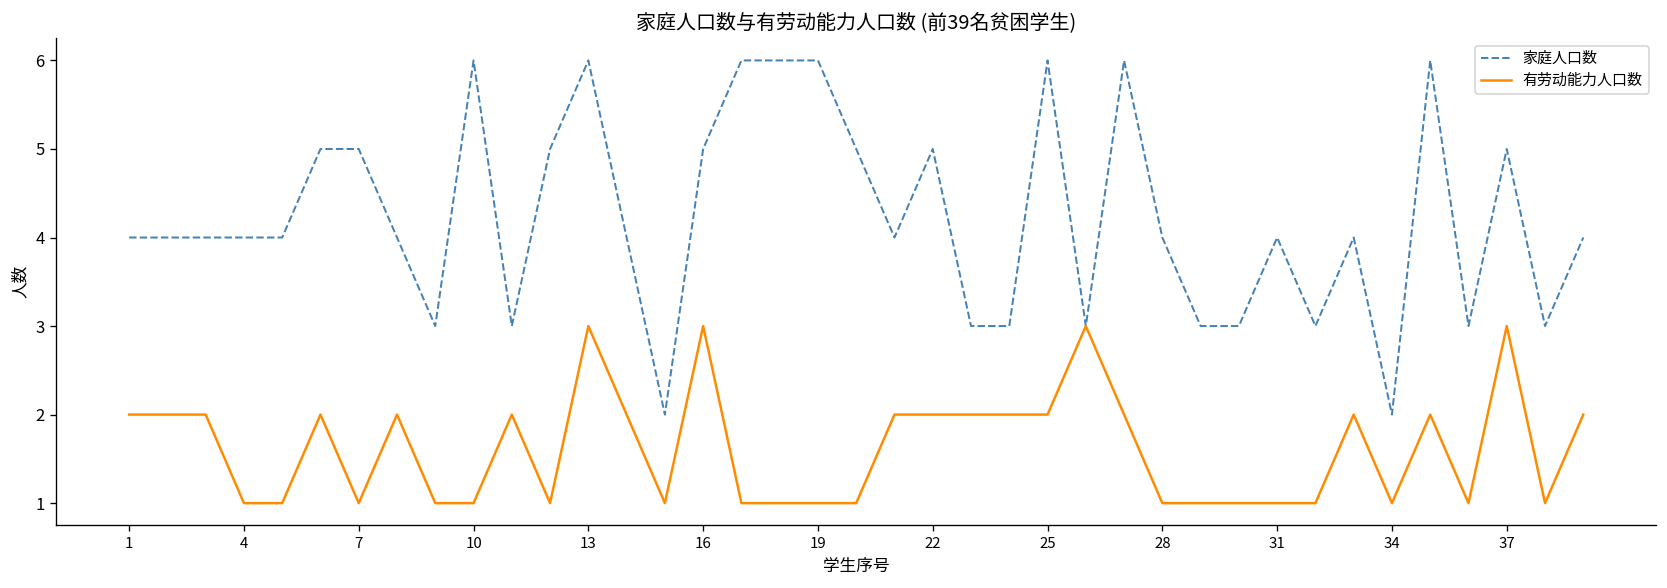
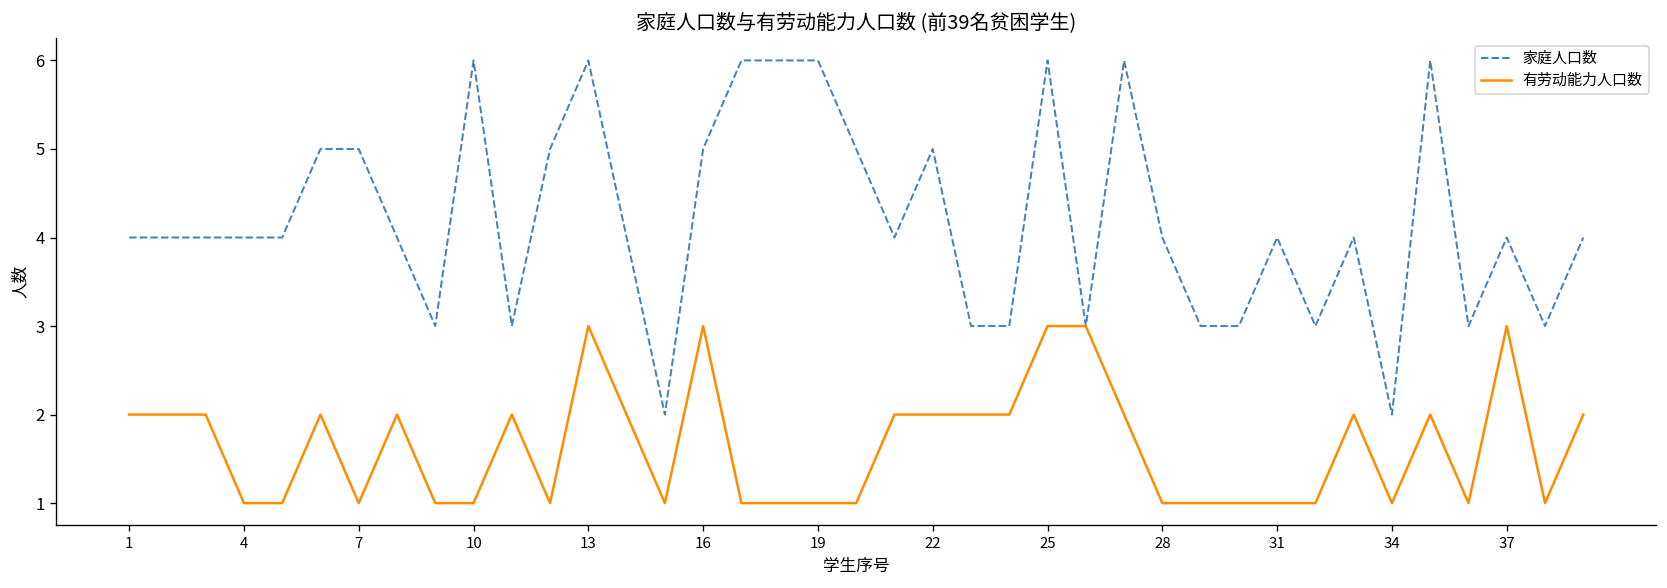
有劳动能力人口数, 25: 2 -> 3
家庭人口数, 37: 5 -> 4
